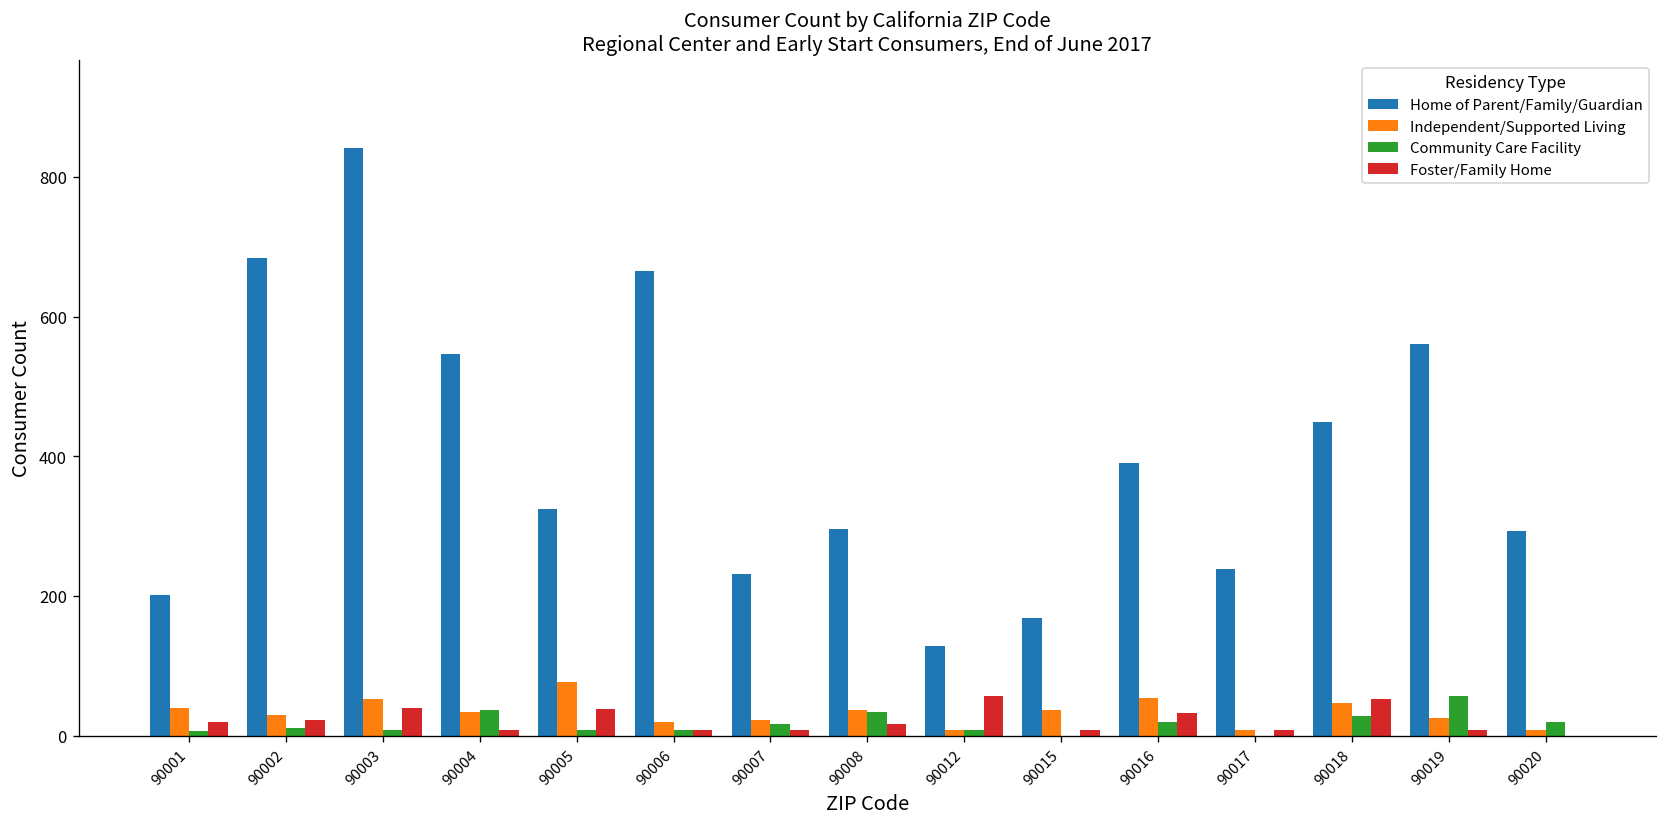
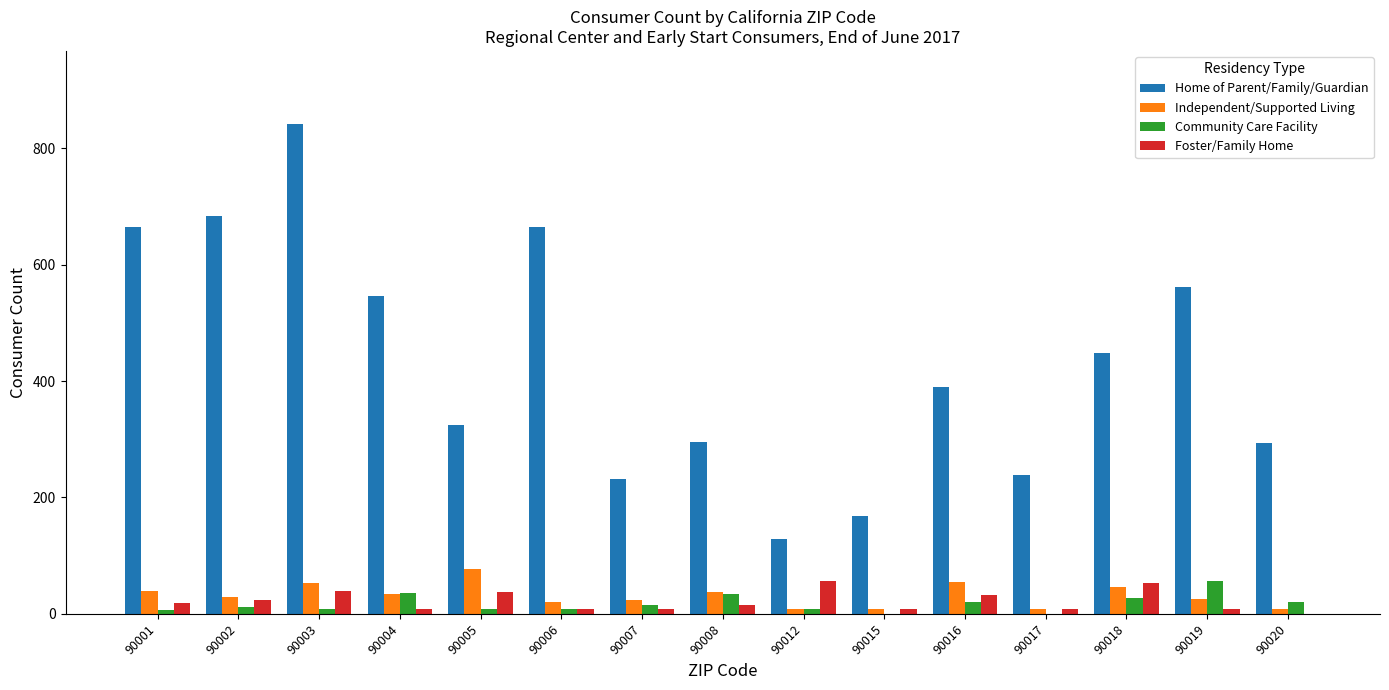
Home of Parent/Family/Guardian, 90001: 200 -> 670
Independent/Supported Living, 90015: 40 -> 10
